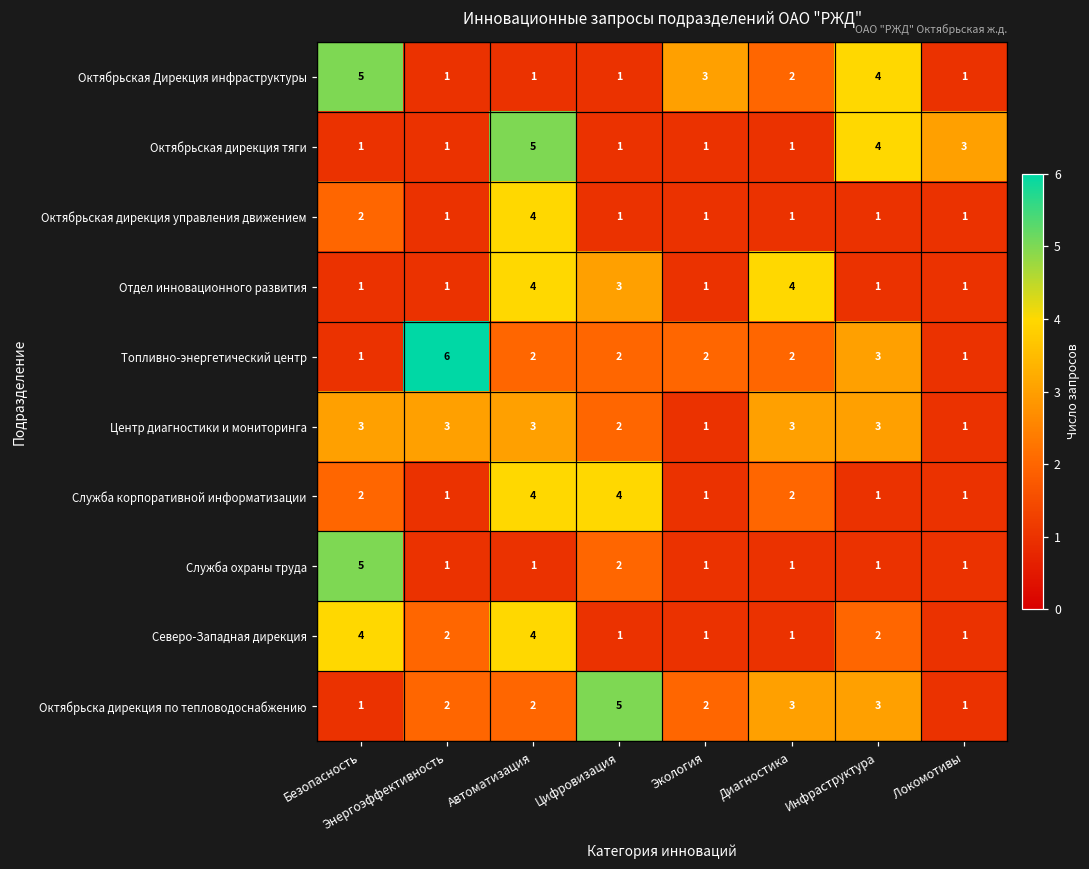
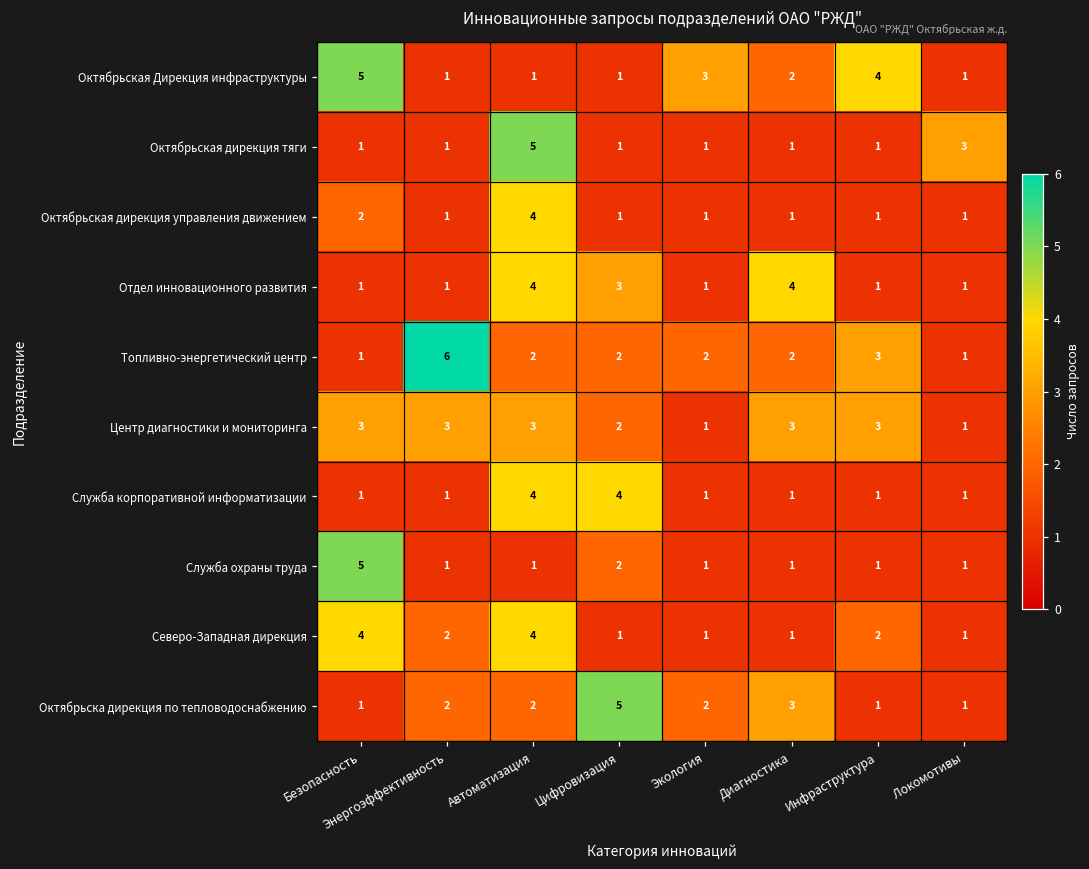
Октябрьская дирекция тяги, Инфраструктура: 4 -> 1
Служба корпоративной информатизации, Безопасность: 2 -> 1
Служба корпоративной информатизации, Диагностика: 2 -> 1
Октябрьска дирекция по тепловодоснабжению, Инфраструктура: 3 -> 1
